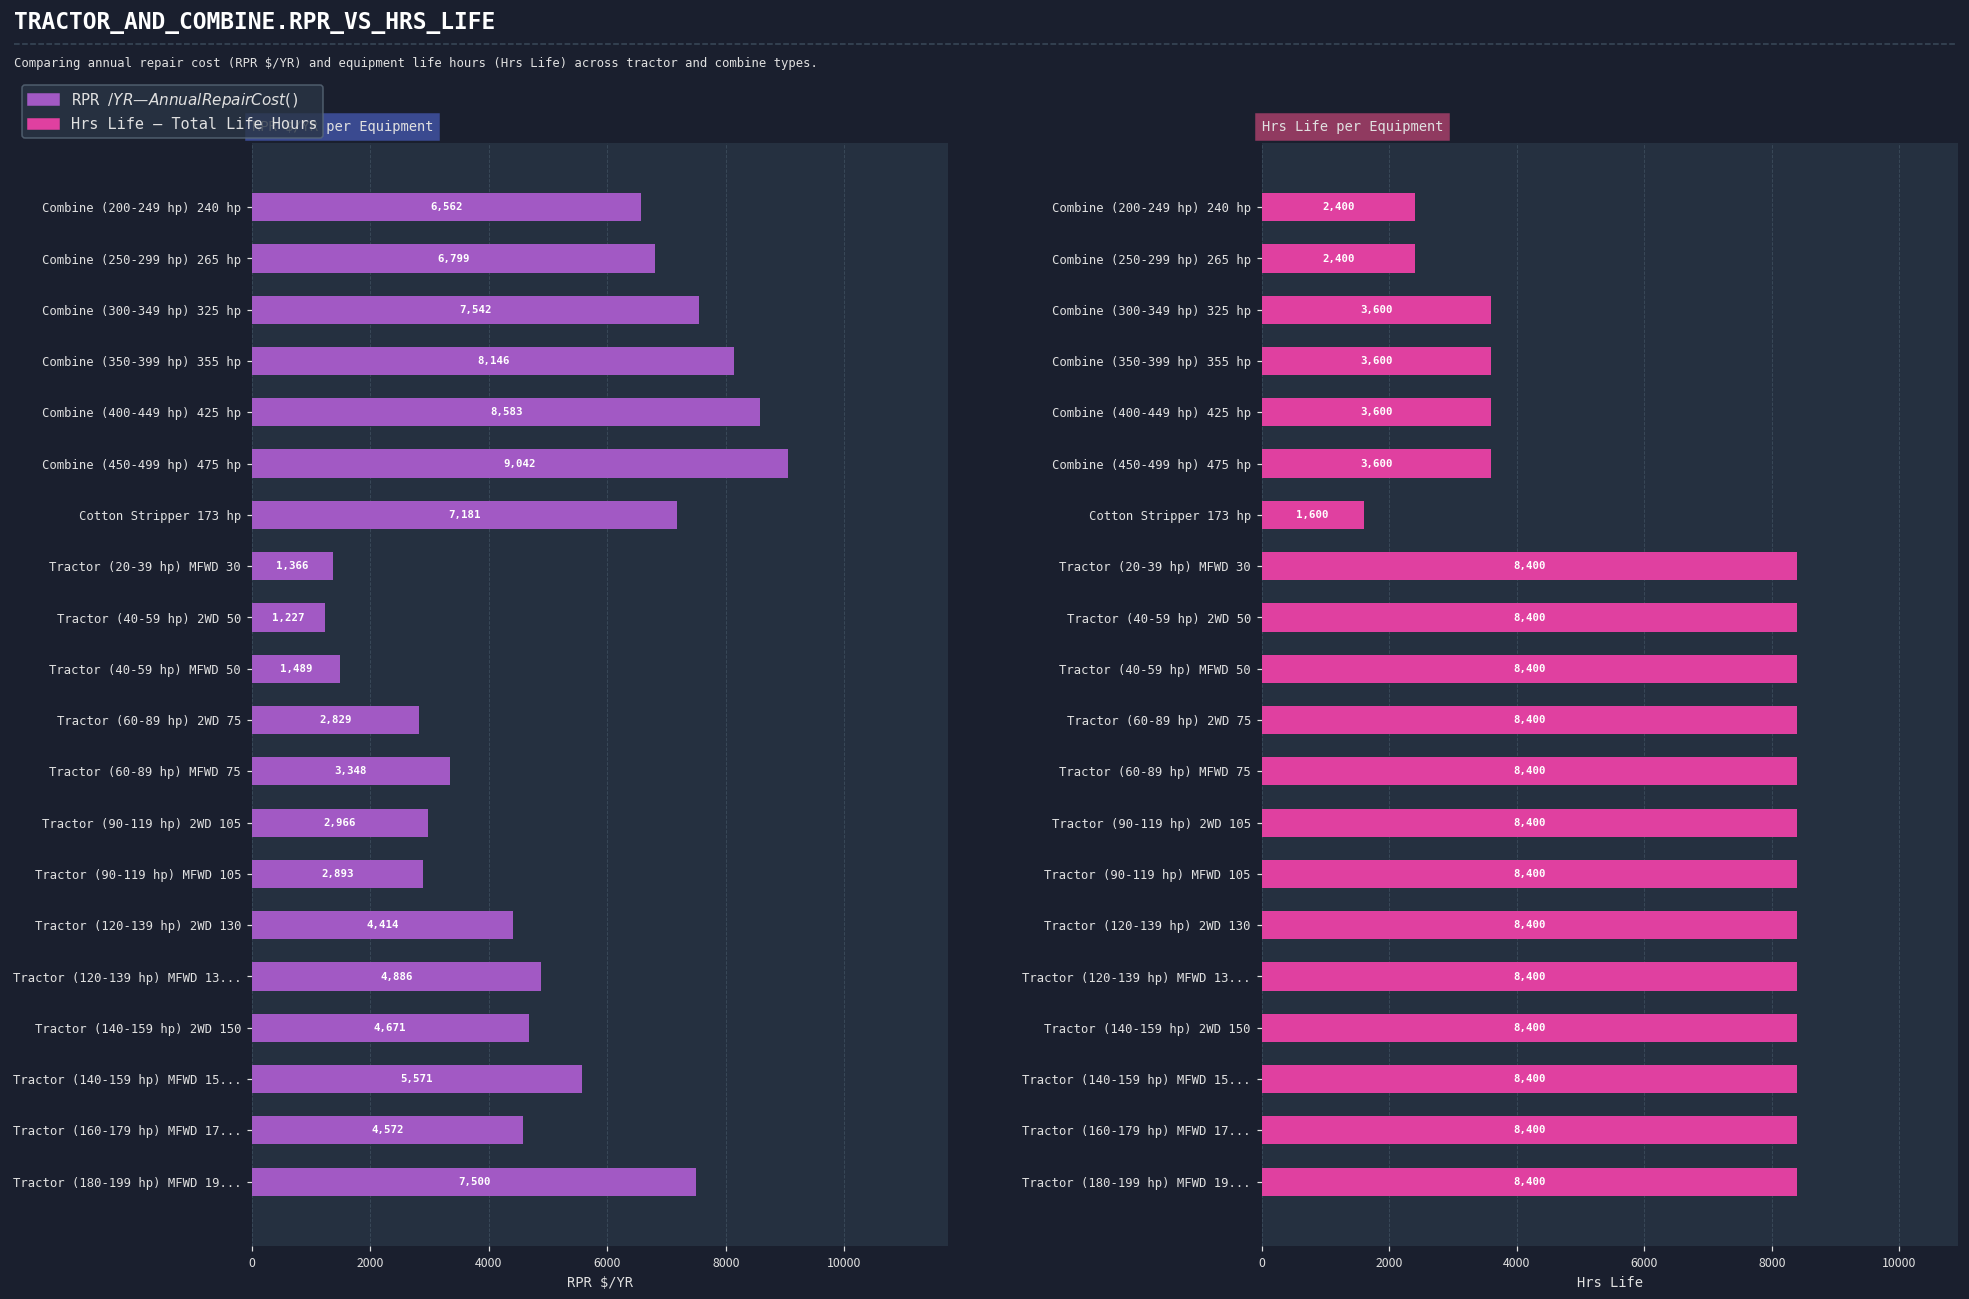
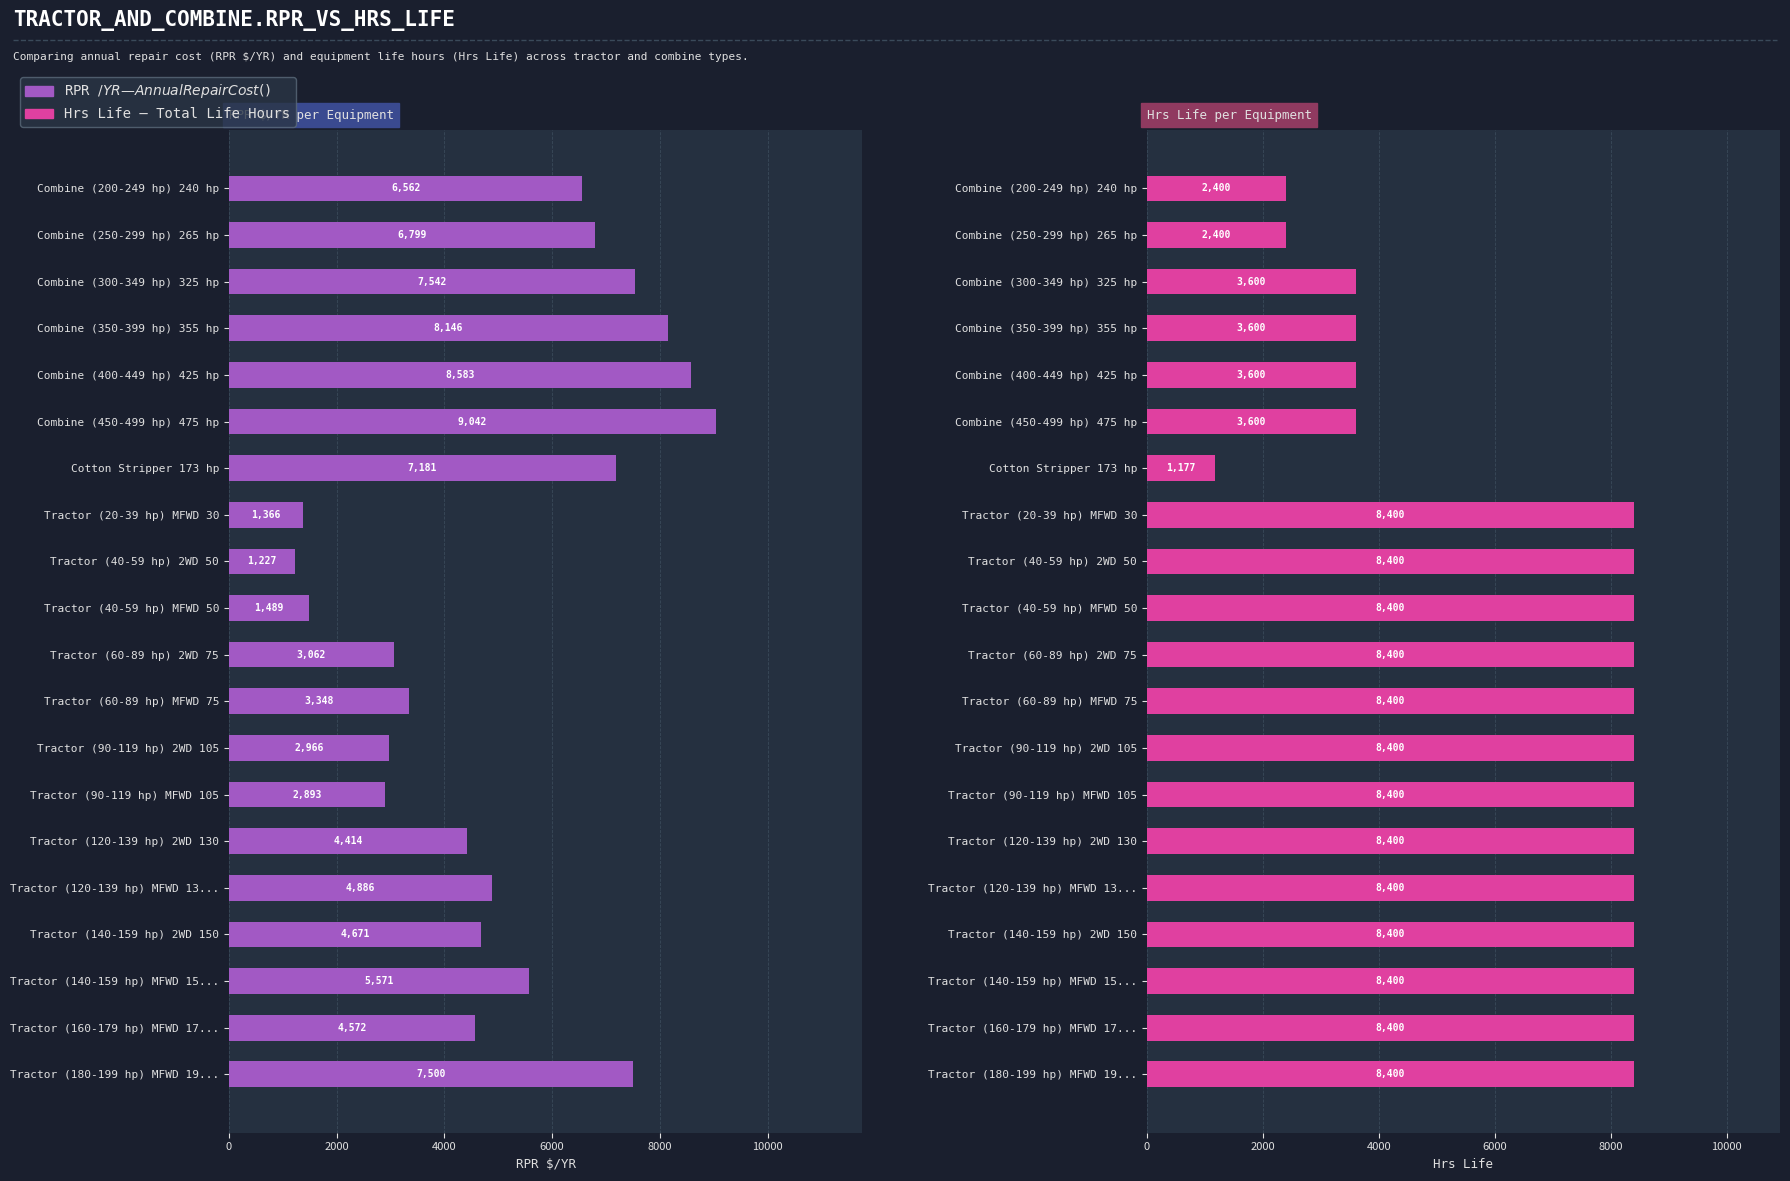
RPR $/YR per Equipment, Tractor (60-89 hp) 2WD 75: 2,829 -> 3,062
Hrs Life per Equipment, Cotton Stripper 173 hp: 1,600 -> 1,177
